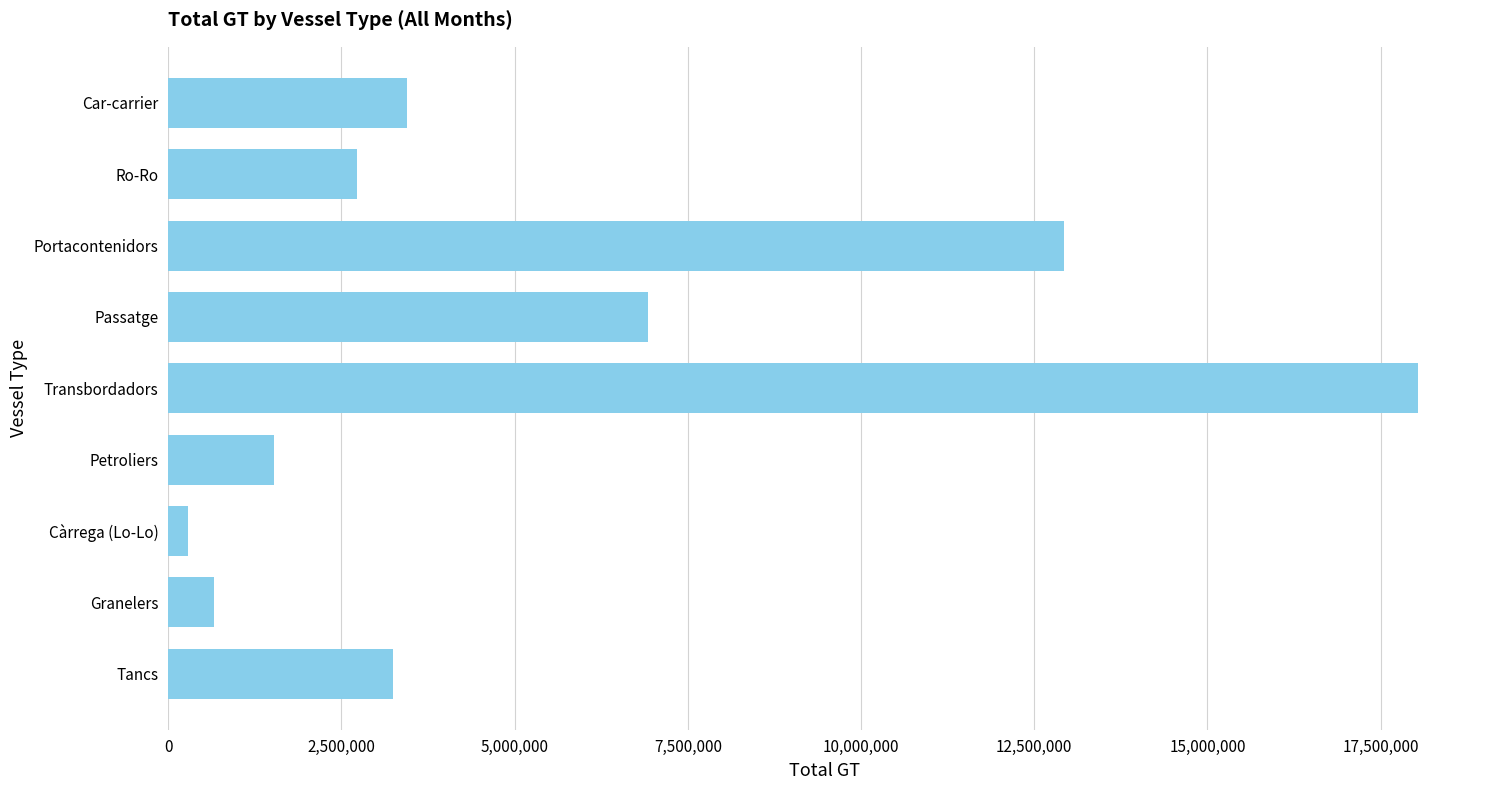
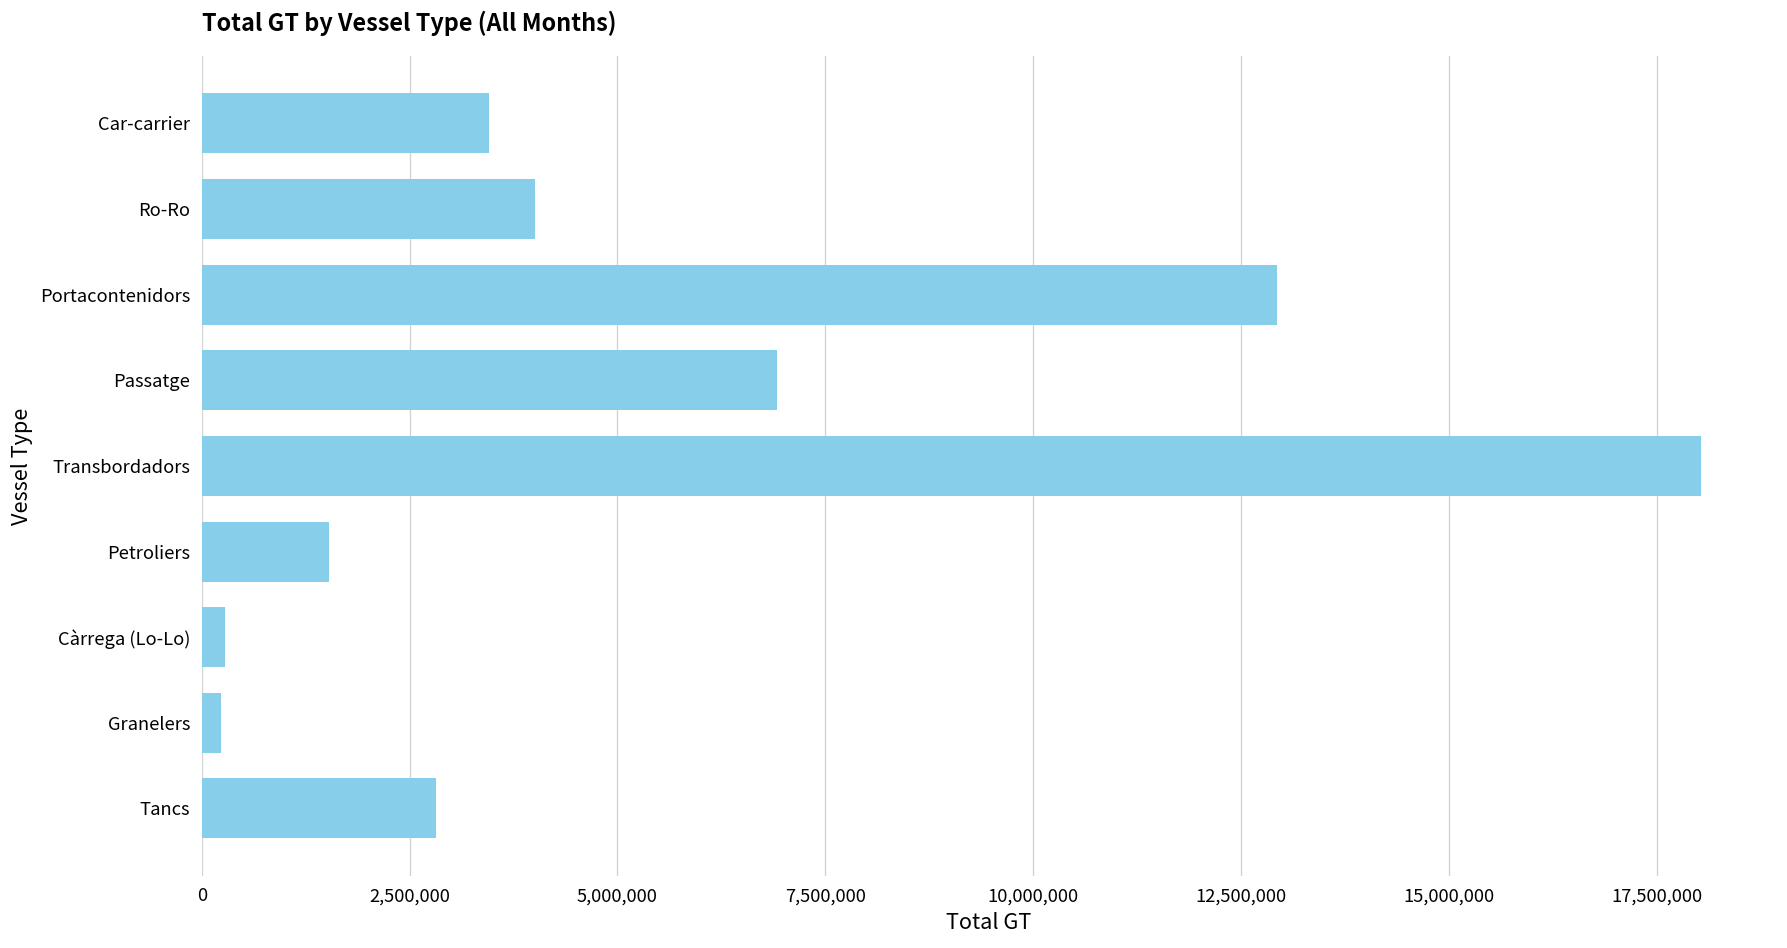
Ro-Ro: 2,700,000 -> 4,000,000
Granelers: 700,000 -> 200,000
Tancs: 3,300,000 -> 2,800,000
